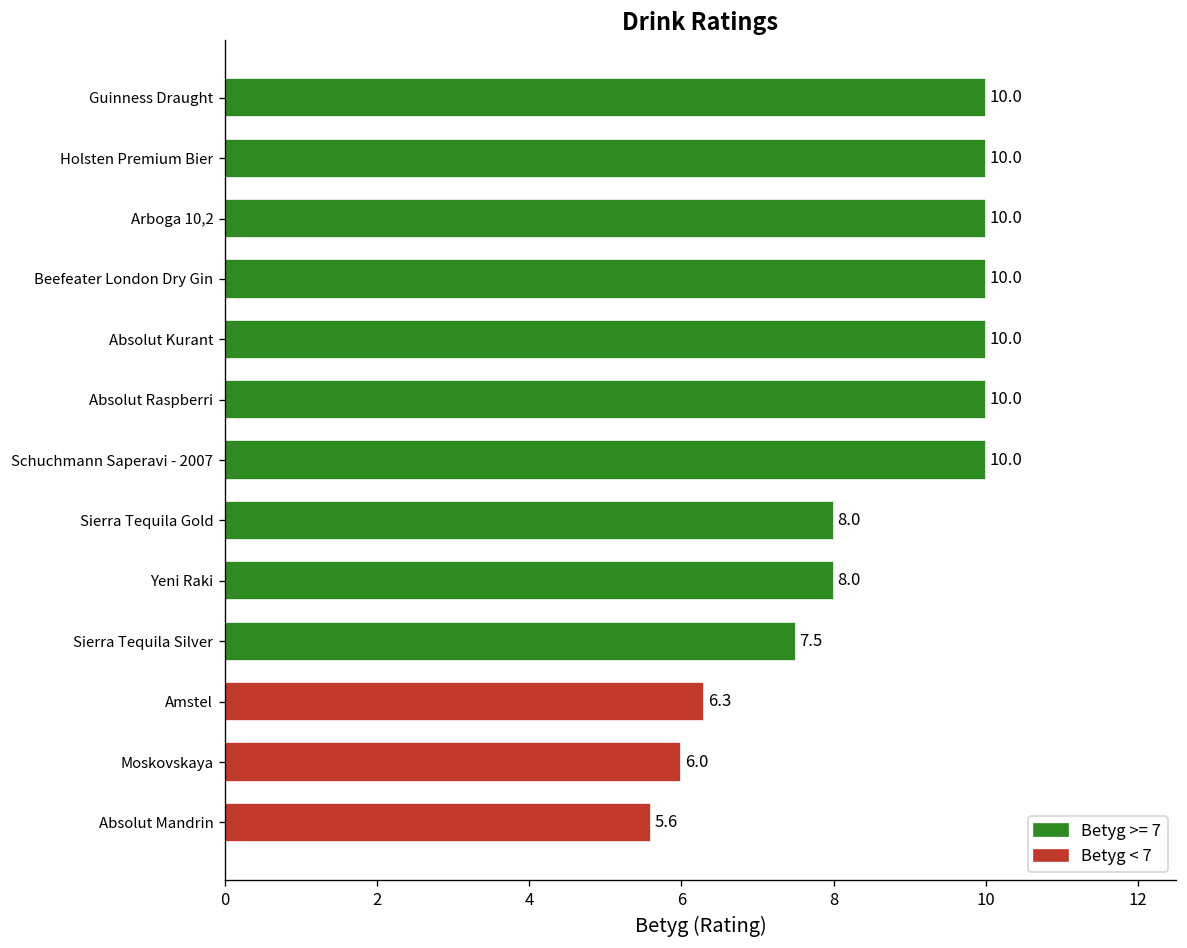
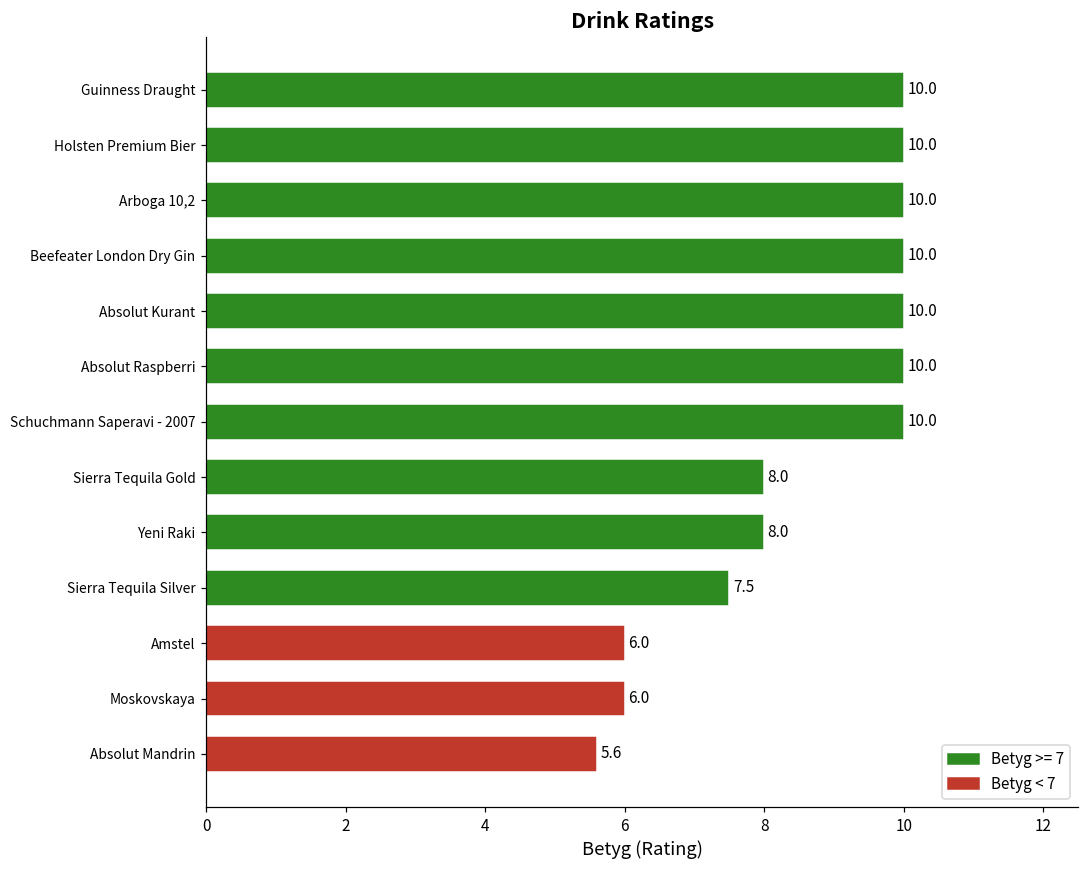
Amstel: 6.3 -> 6.0
